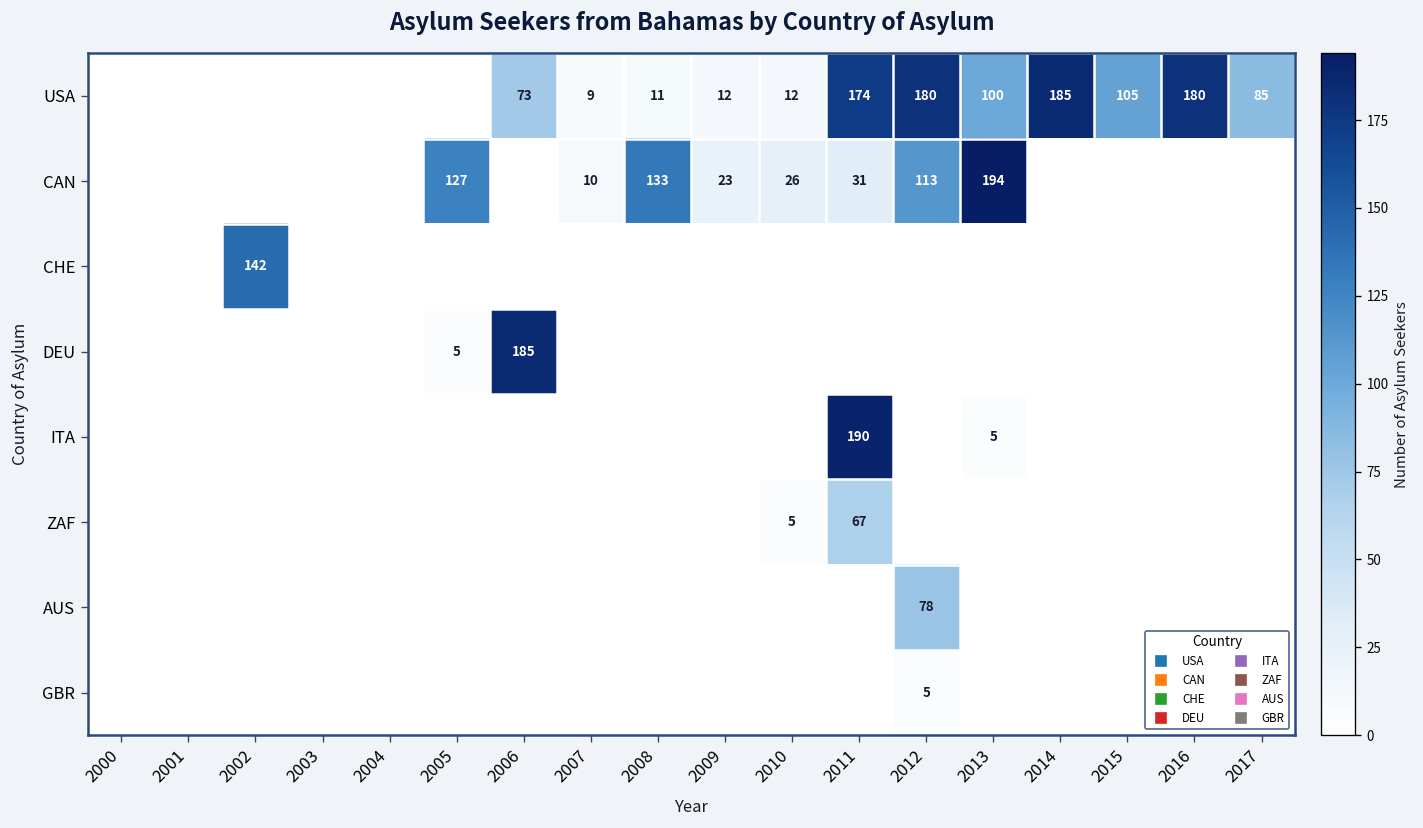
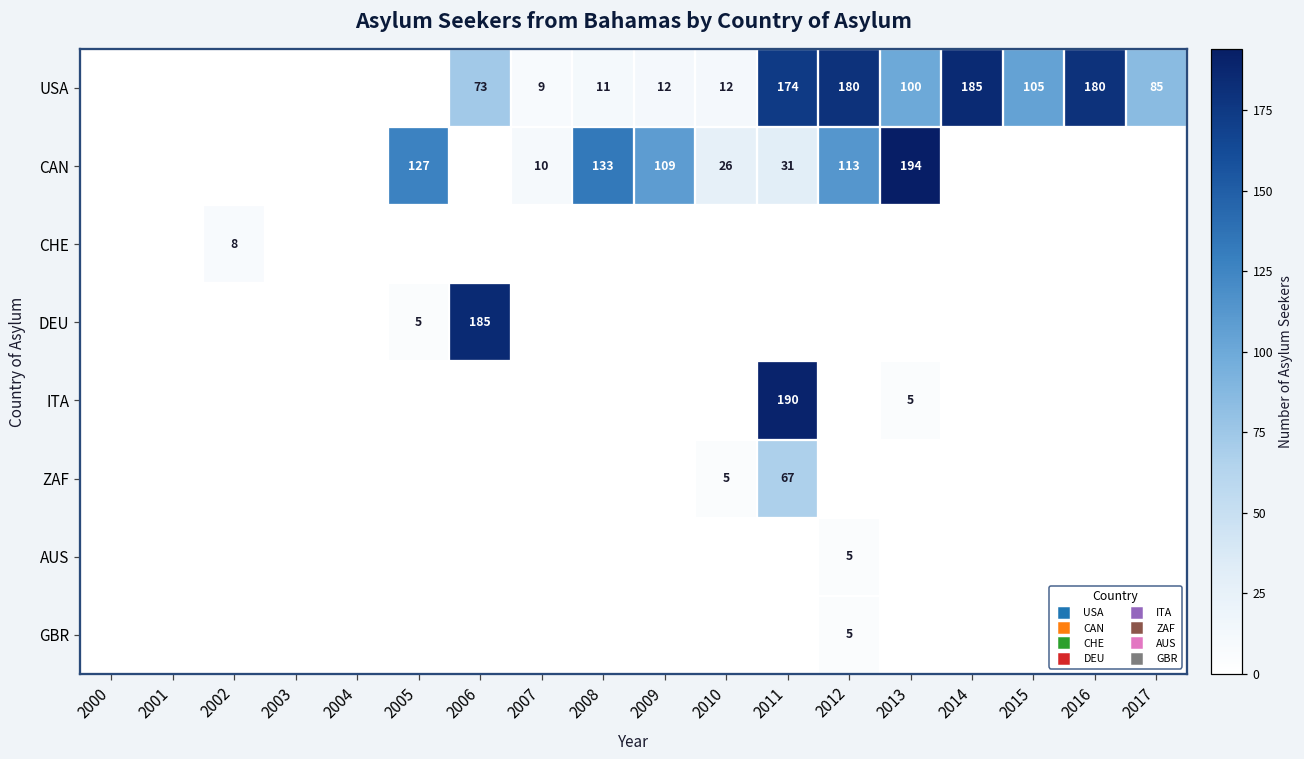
CAN, 2009: 23 -> 109
CHE, 2002: 142 -> 8
AUS, 2012: 78 -> 5
